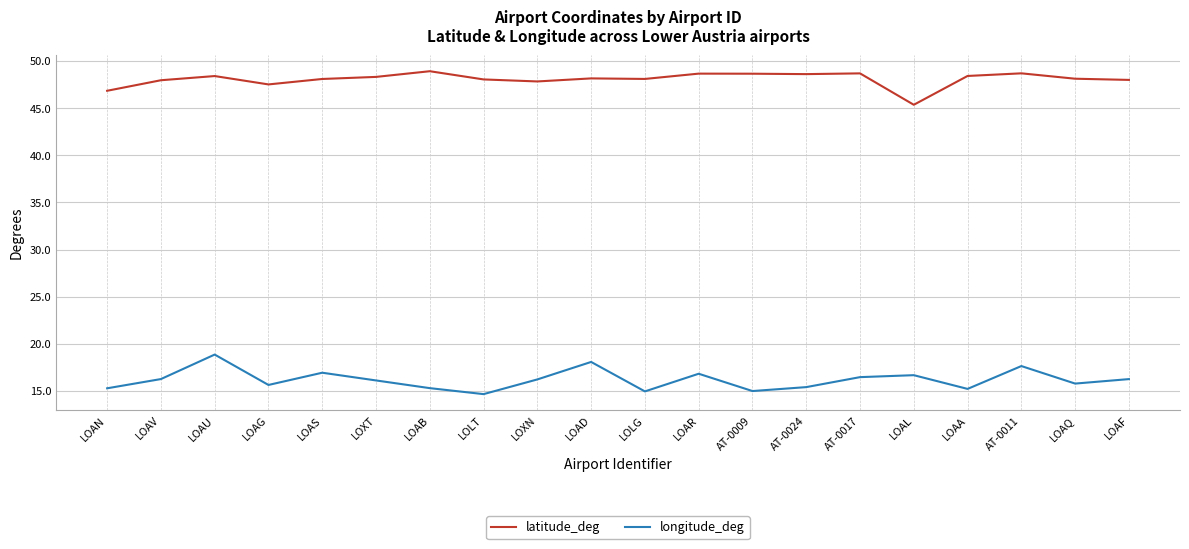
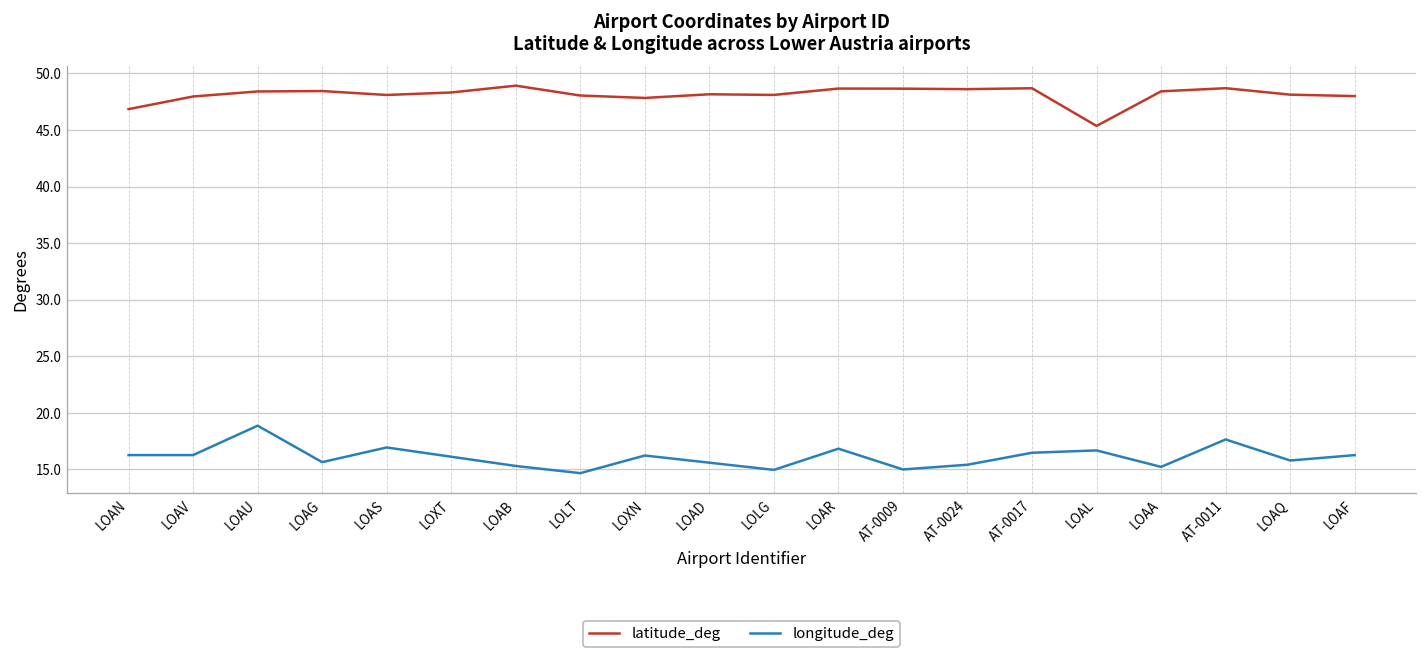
longitude_deg, LOAN: 15 -> 16
latitude_deg, LOAG: 47.5 -> 48.4
longitude_deg, LOAD: 18 -> 16
